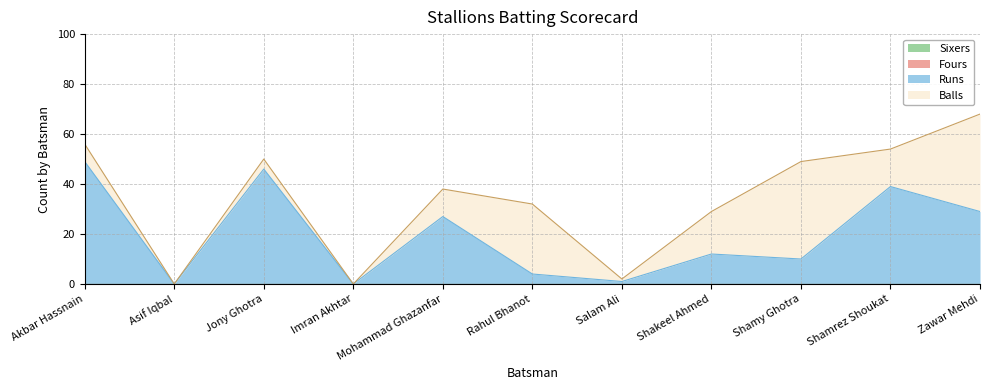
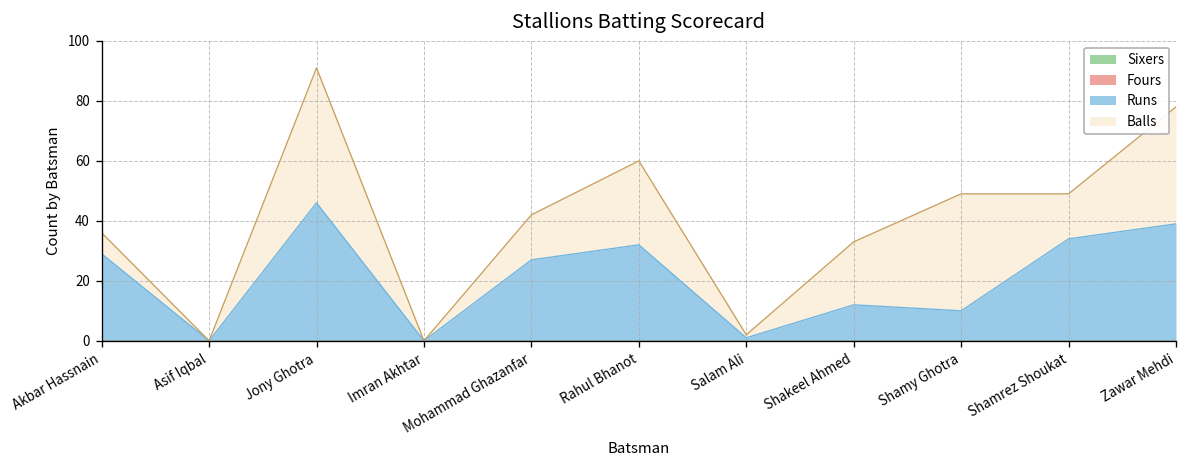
Runs, Akbar Hassnain: 49 -> 29
Balls, Jony Ghotra: 4 -> 45
Balls, Mohammad Ghazanfar: 11 -> 15
Runs, Rahul Bhanot: 4 -> 32
Balls, Shakeel Ahmed: 17 -> 21
Runs, Shamrez Shoukat: 39 -> 34
Runs, Zawar Mehdi: 29 -> 39
